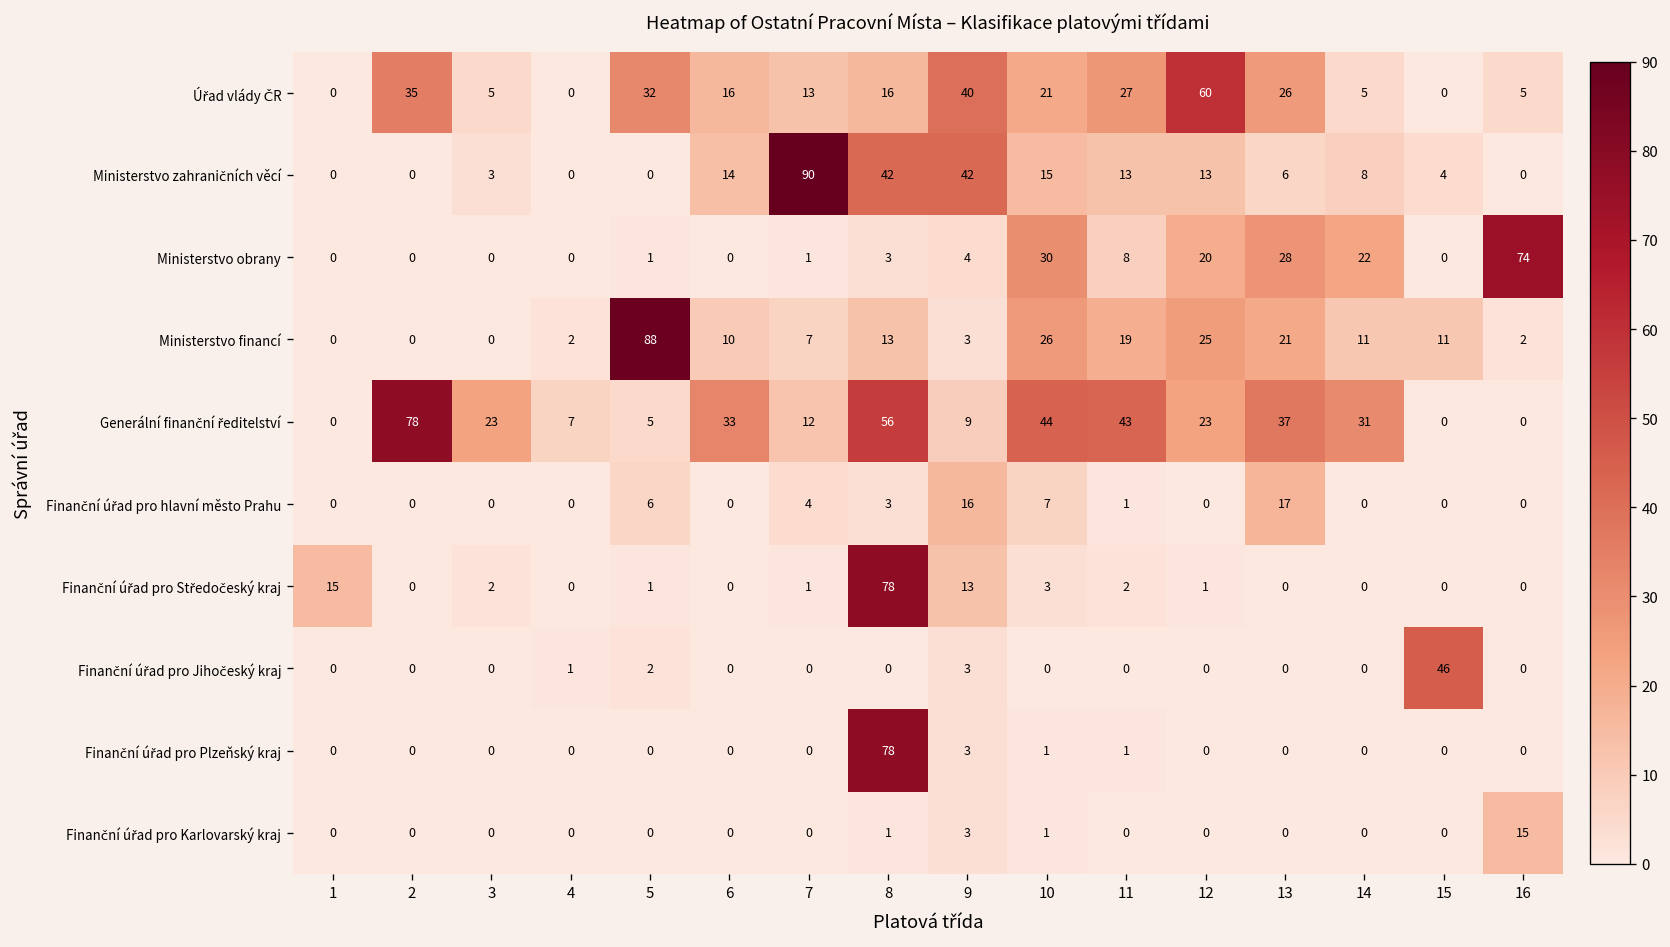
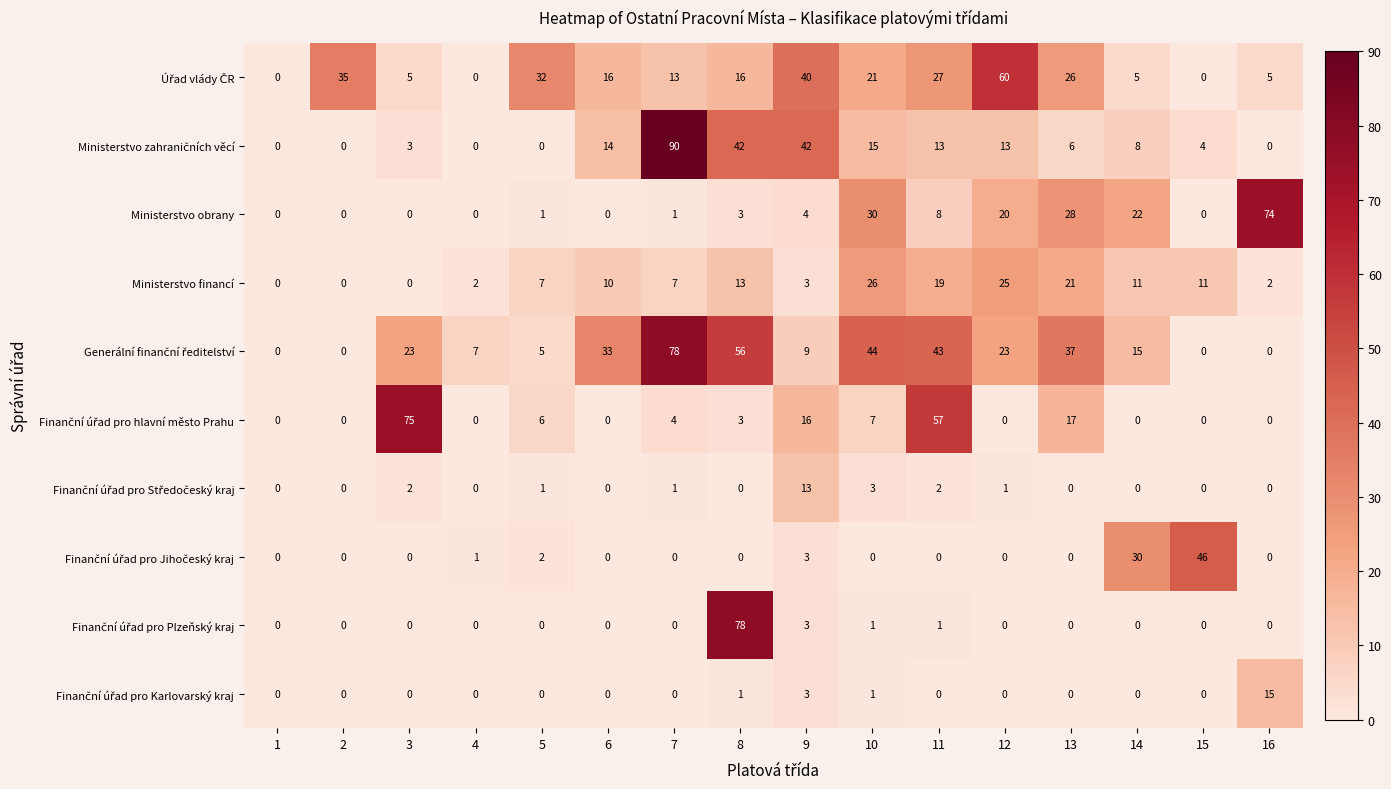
Ministerstvo financí, 5: 88 -> 7
Generální finanční ředitelství, 2: 78 -> 0
Generální finanční ředitelství, 7: 12 -> 78
Generální finanční ředitelství, 14: 31 -> 15
Finanční úřad pro hlavní město Prahu, 3: 0 -> 75
Finanční úřad pro hlavní město Prahu, 11: 1 -> 57
Finanční úřad pro Středočeský kraj, 1: 15 -> 0
Finanční úřad pro Středočeský kraj, 8: 78 -> 0
Finanční úřad pro Jihočeský kraj, 14: 0 -> 30
